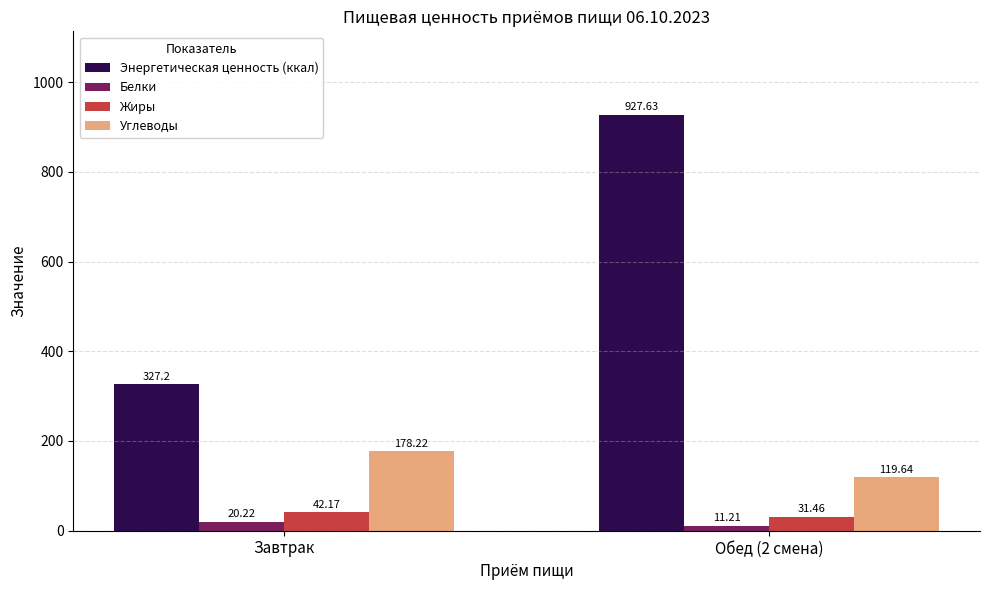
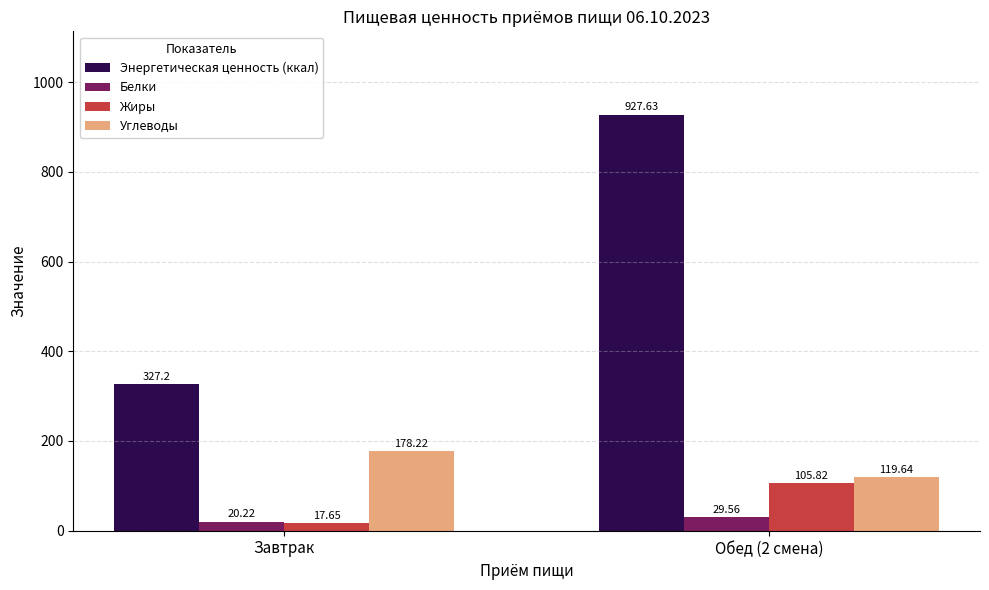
Жиры, Завтрак: 42.17 -> 17.65
Белки, Обед (2 смена): 11.21 -> 29.56
Жиры, Обед (2 смена): 31.46 -> 105.82
